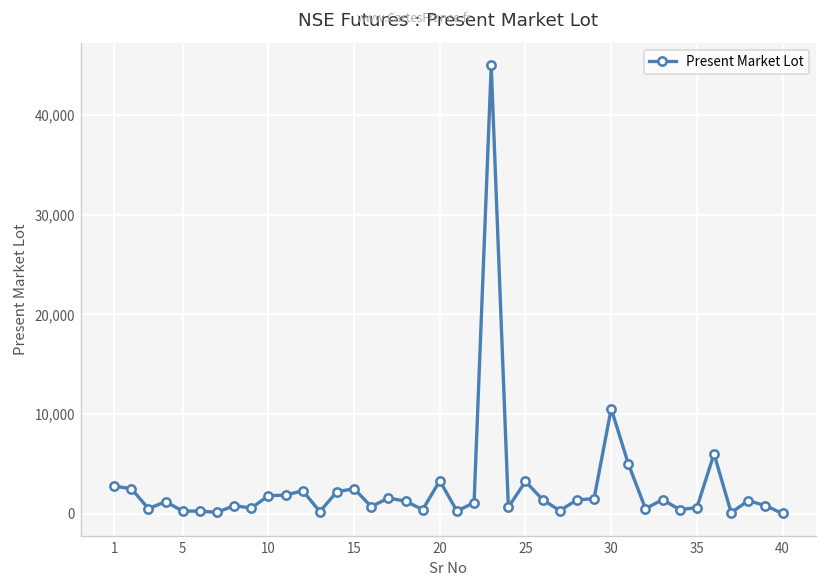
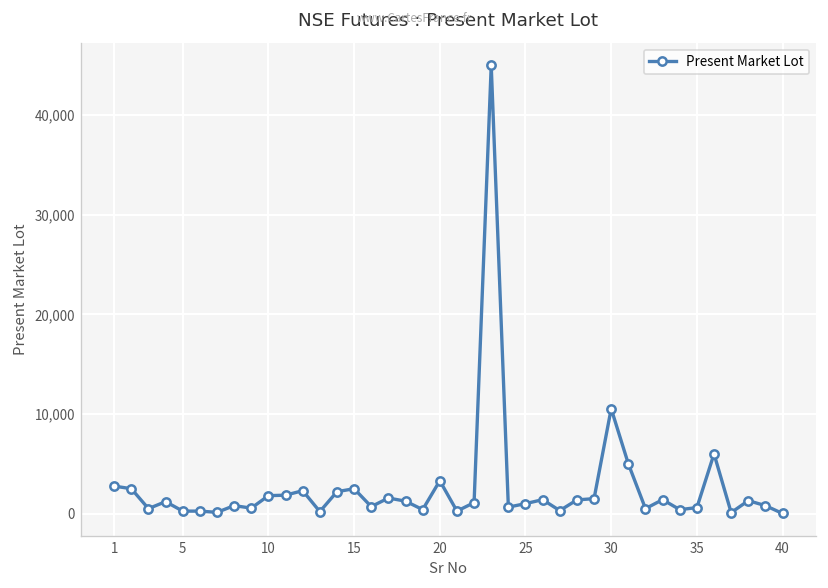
25: 3,000 -> 1,000
